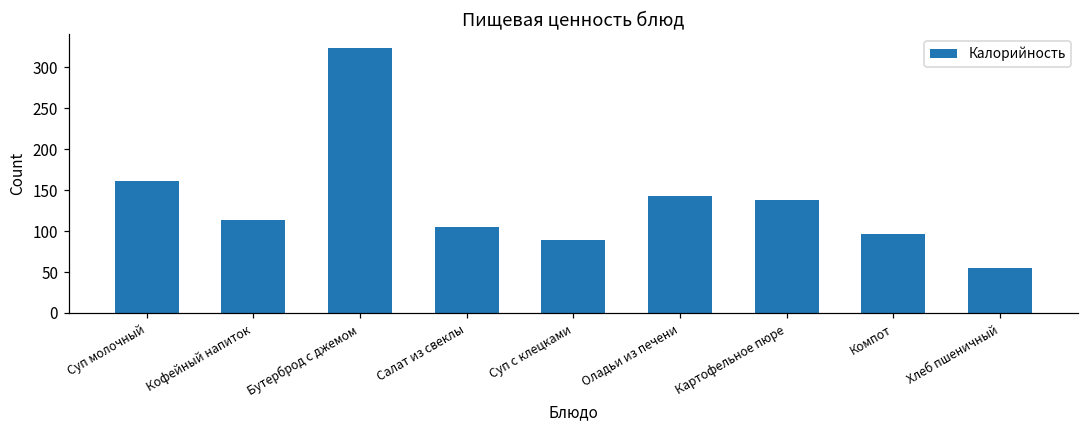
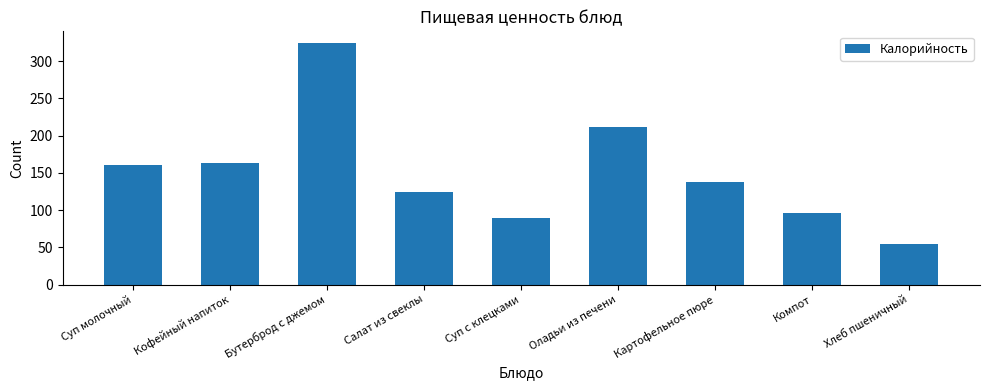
Кофейный напиток: 110 -> 160
Салат из свеклы: 110 -> 120
Оладьи из печени: 140 -> 210
